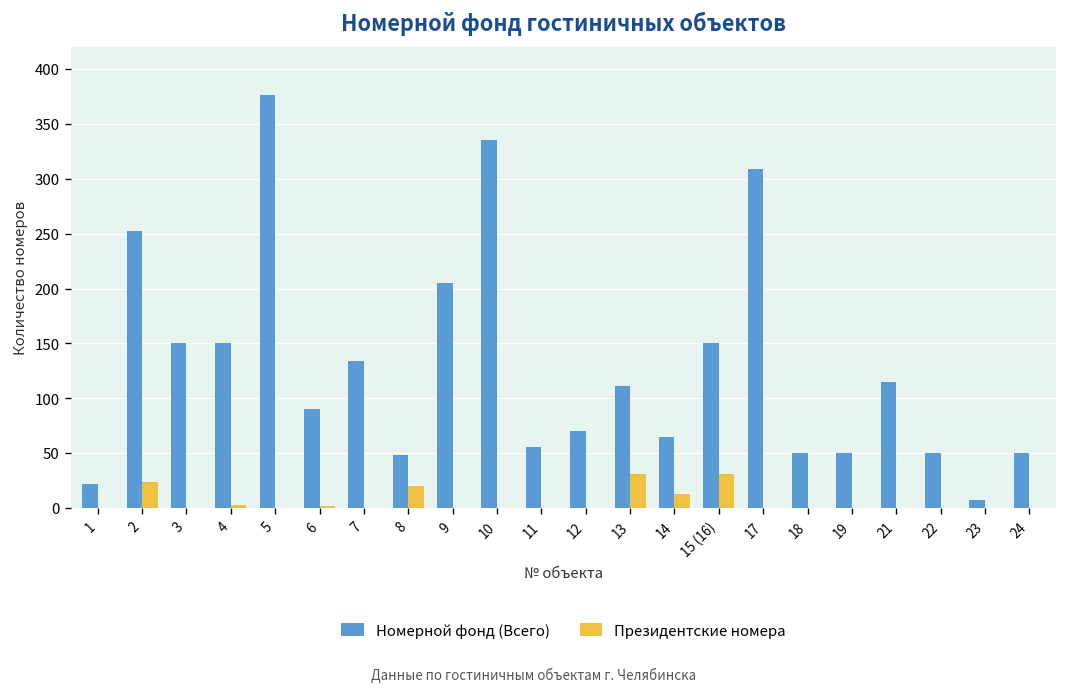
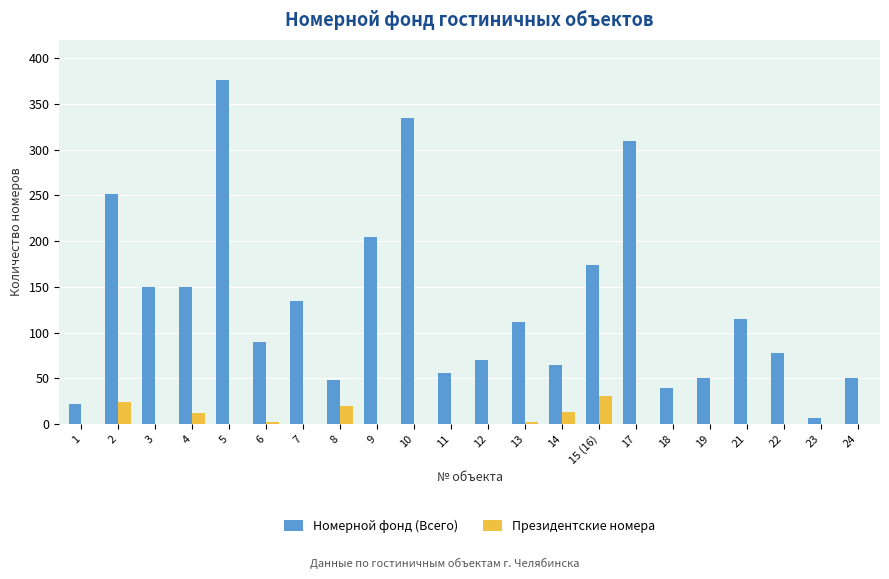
Президентские номера, 4: 0 -> 10
Президентские номера, 13: 30 -> 0
Номерной фонд (Всего), 15 (16): 150 -> 170
Номерной фонд (Всего), 18: 50 -> 40
Номерной фонд (Всего), 22: 50 -> 80
